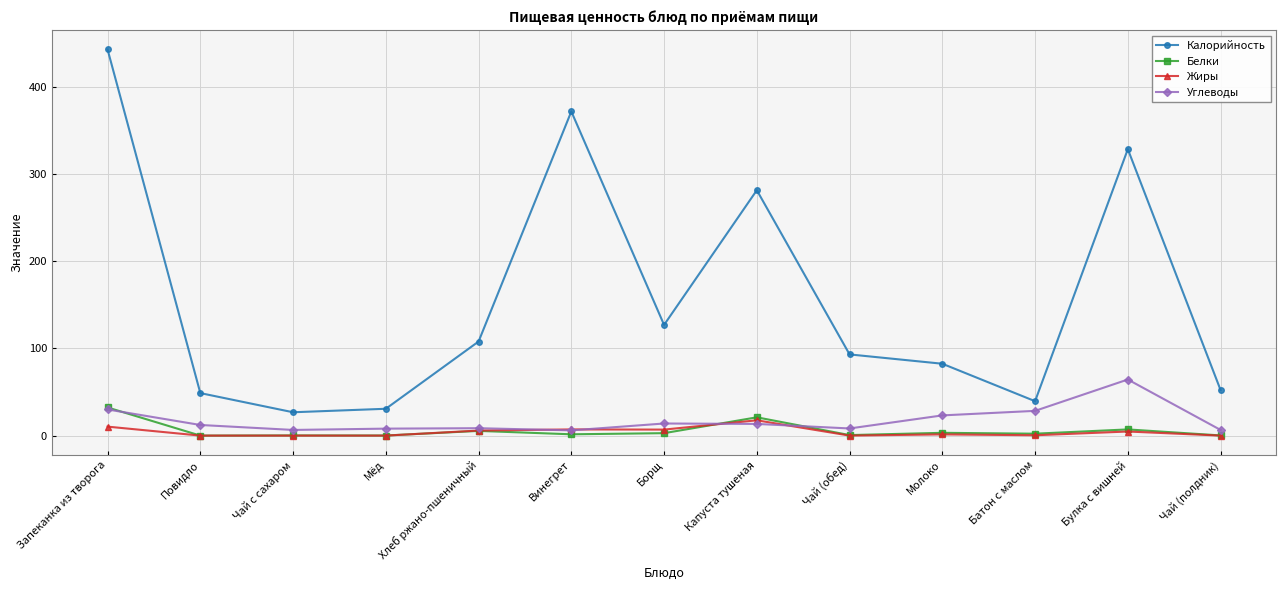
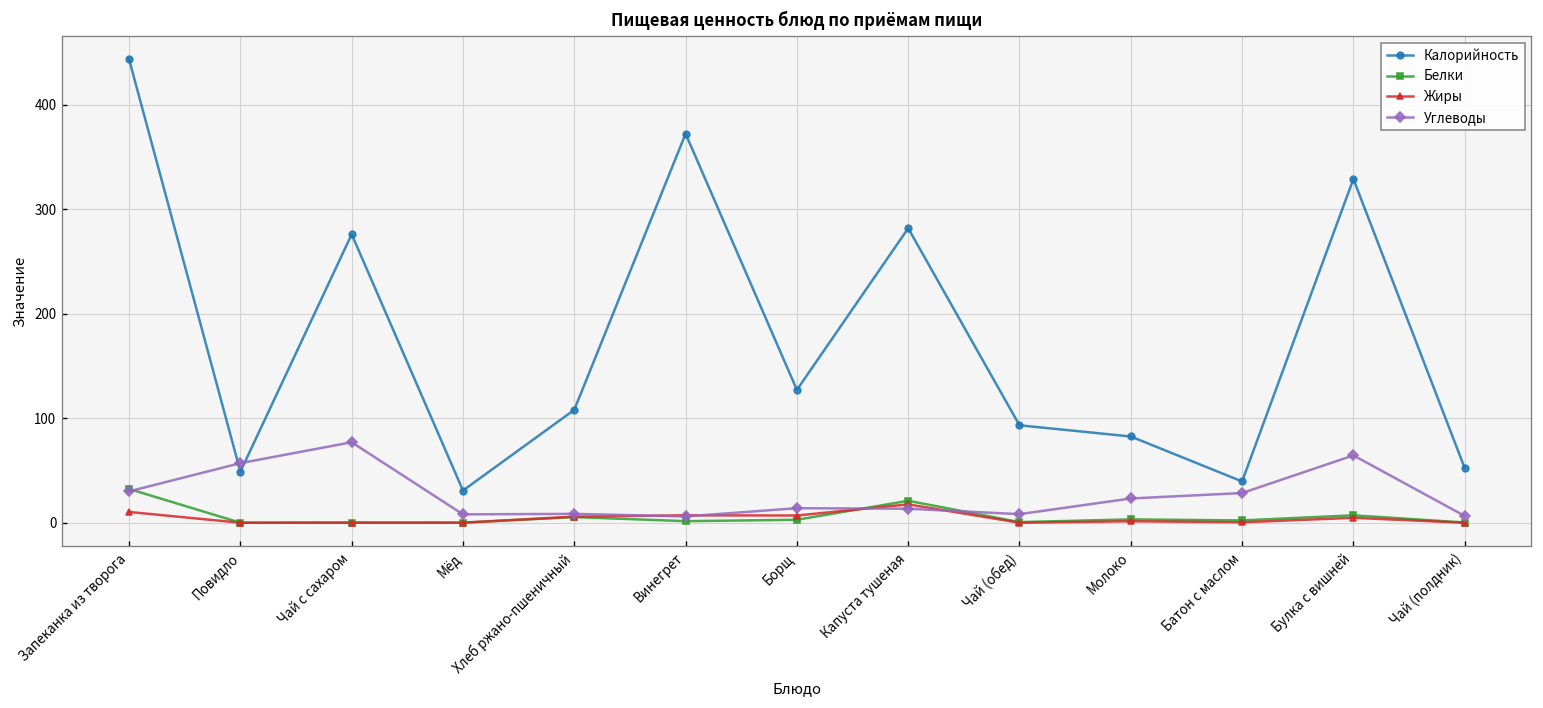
Углеводы, Повидло: 10 -> 60
Калорийность, Чай с сахаром: 30 -> 280
Углеводы, Чай с сахаром: 10 -> 80
